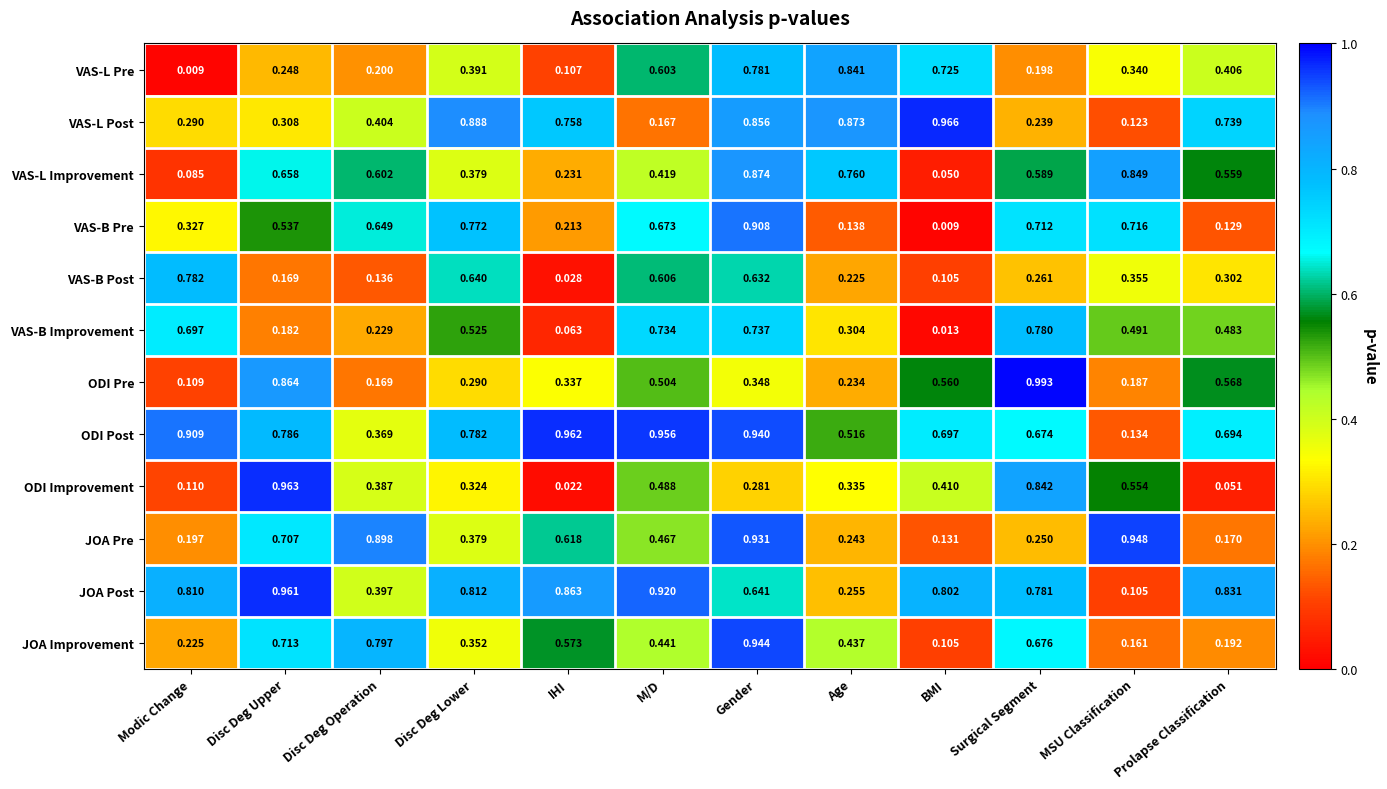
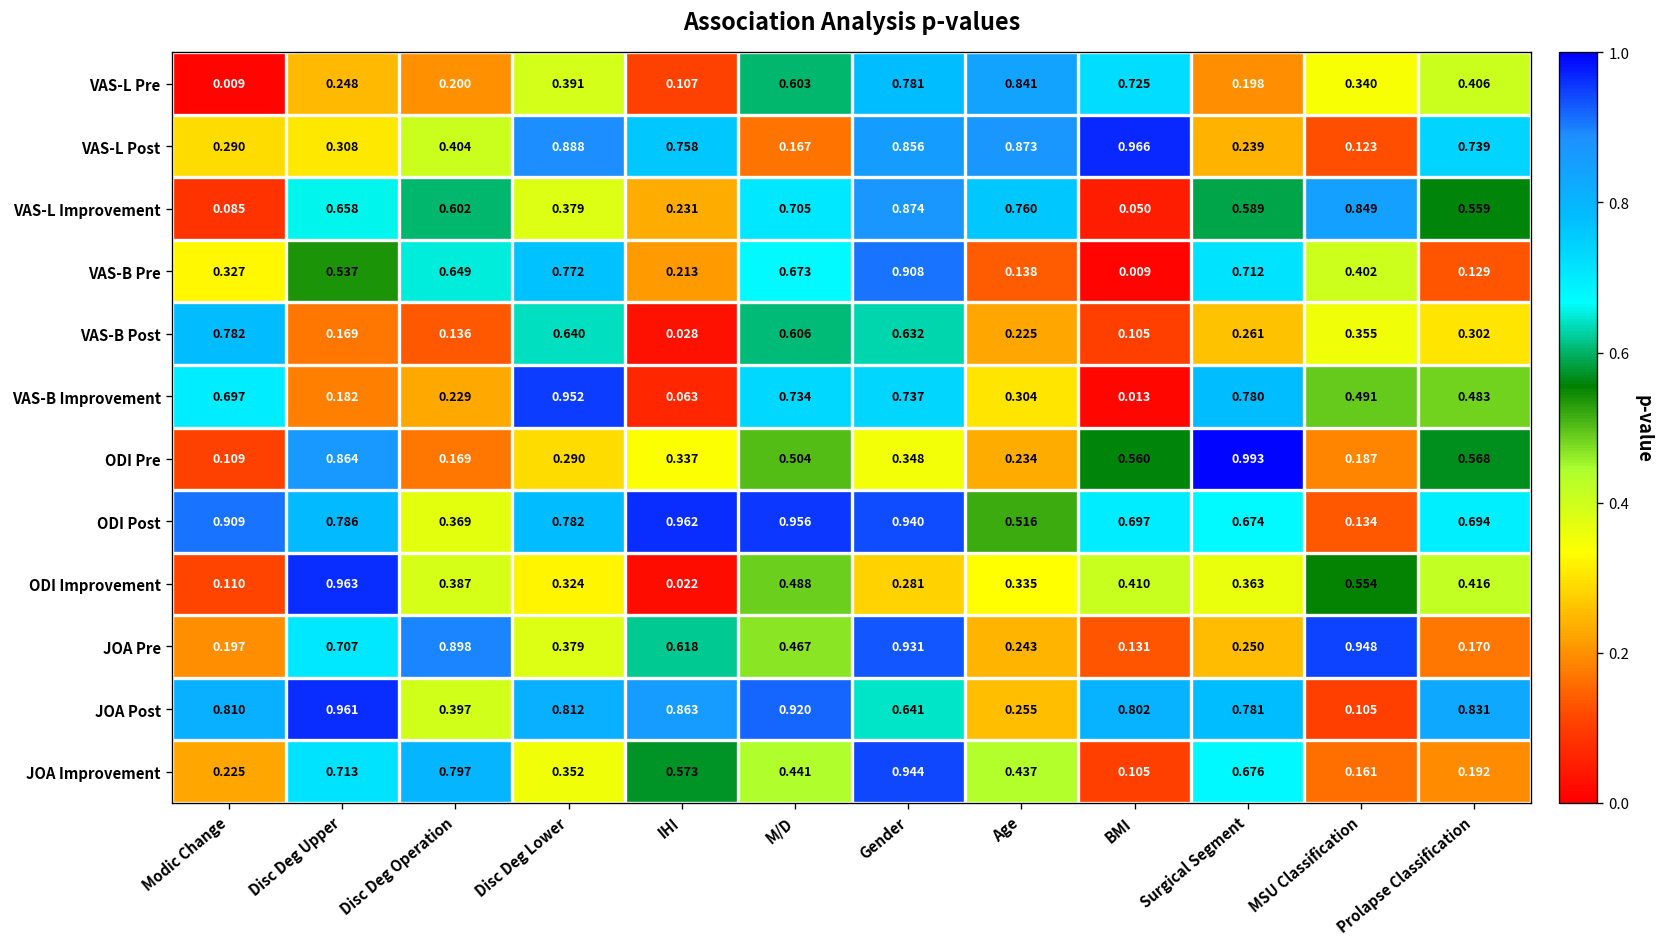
VAS-L Improvement, M/D: 0.419 -> 0.705
VAS-B Pre, MSU Classification: 0.716 -> 0.402
VAS-B Improvement, Disc Deg Lower: 0.525 -> 0.952
ODI Improvement, Surgical Segment: 0.842 -> 0.363
ODI Improvement, Prolapse Classification: 0.051 -> 0.416
